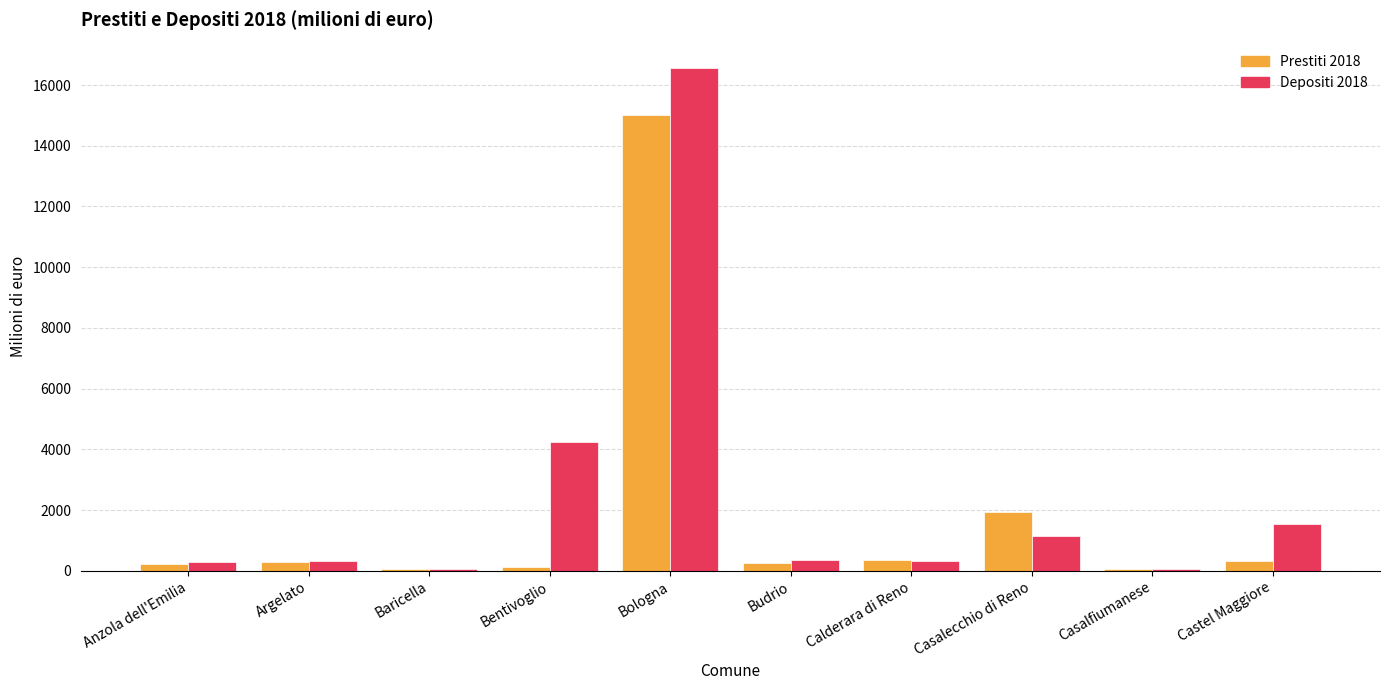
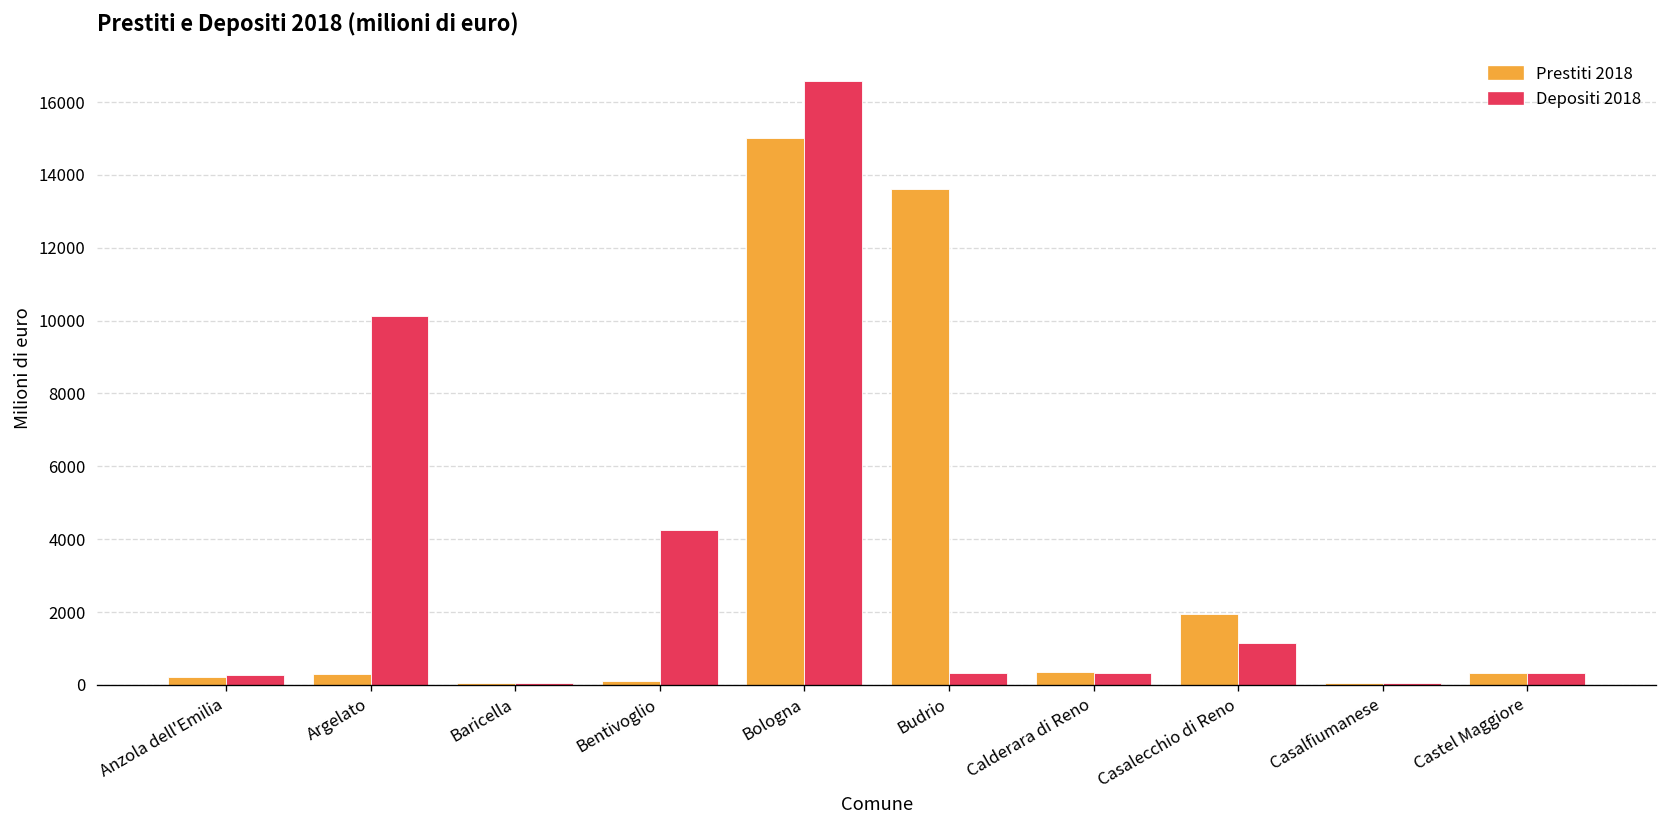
Depositi 2018, Argelato: 300 -> 10100
Prestiti 2018, Budrio: 300 -> 13600
Depositi 2018, Castel Maggiore: 1600 -> 300
